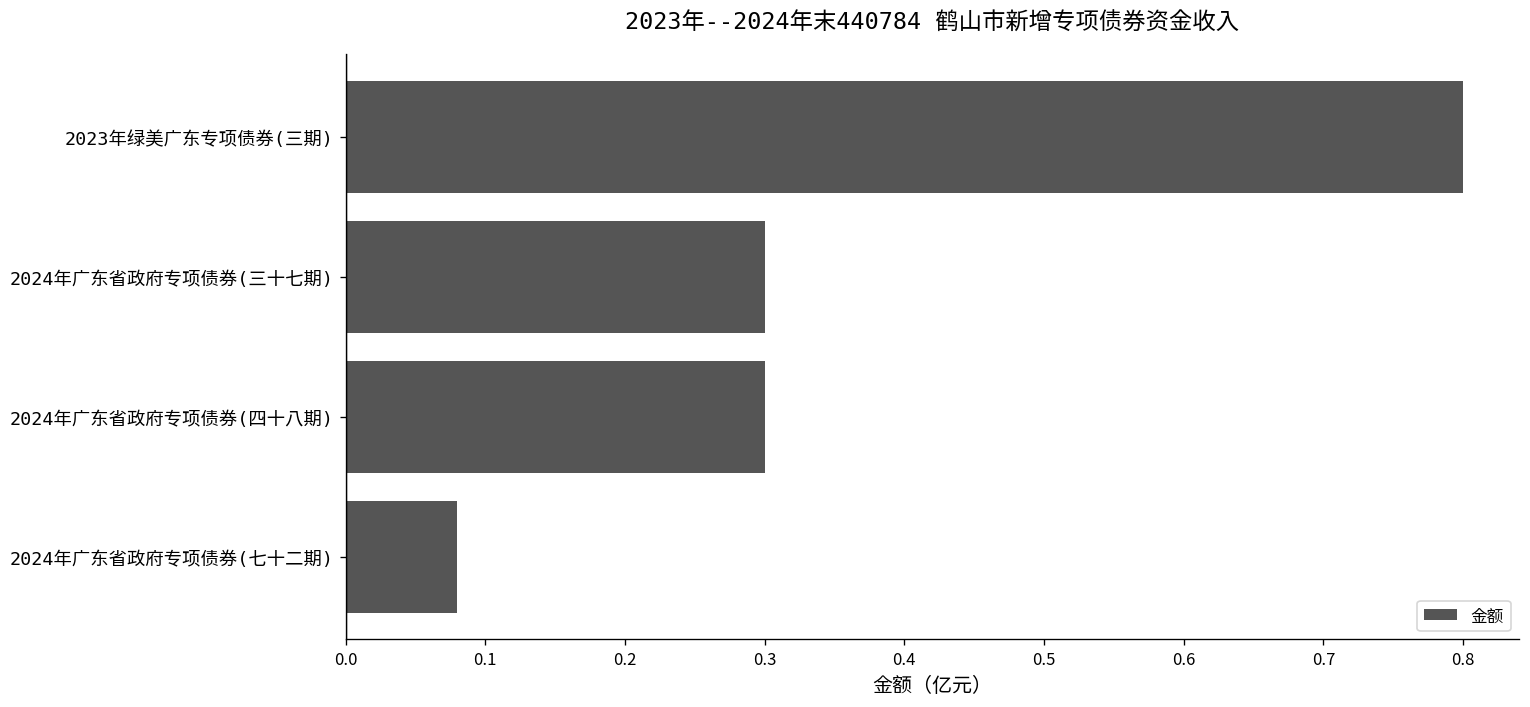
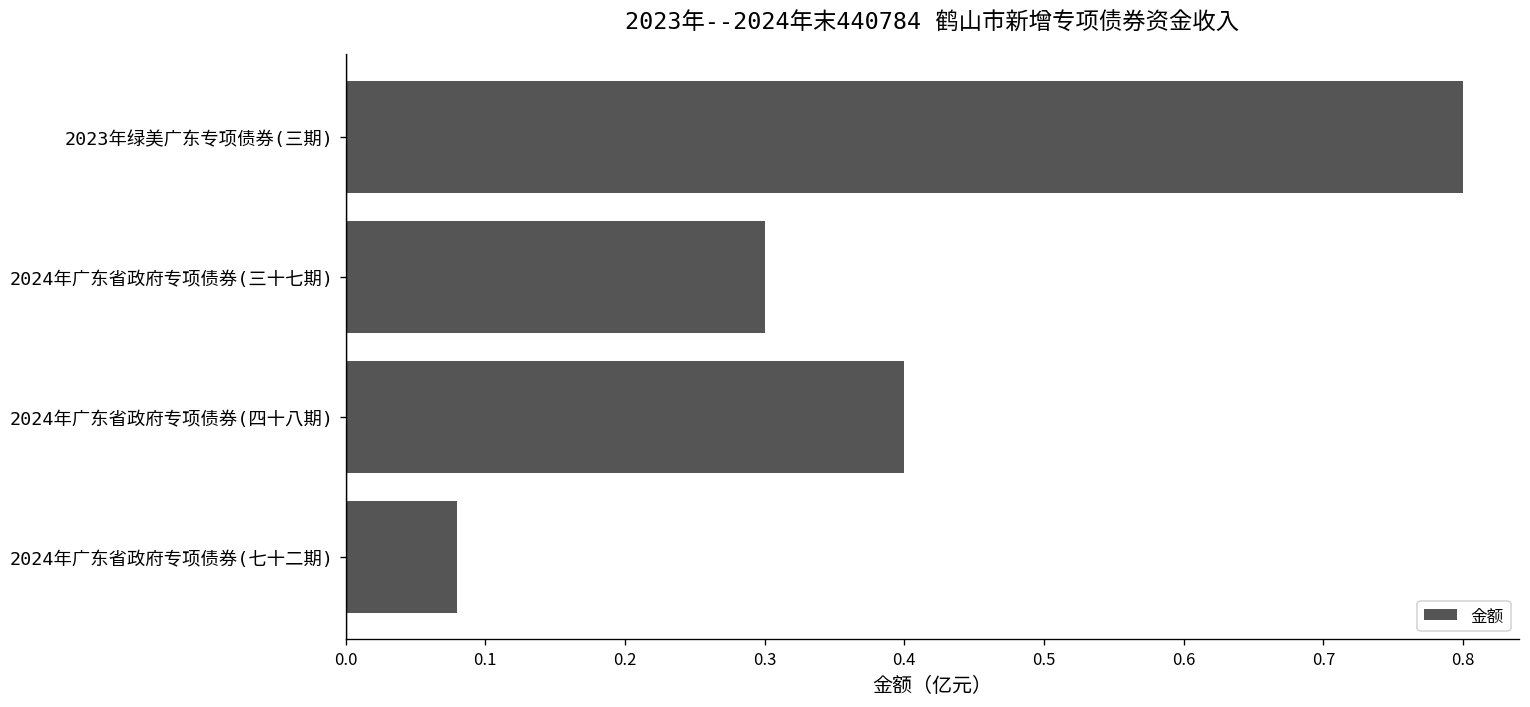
2024年广东省政府专项债券(四十八期): 0.3 -> 0.4
